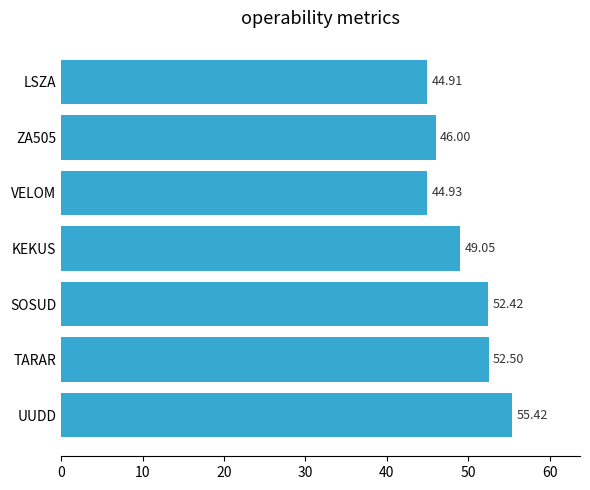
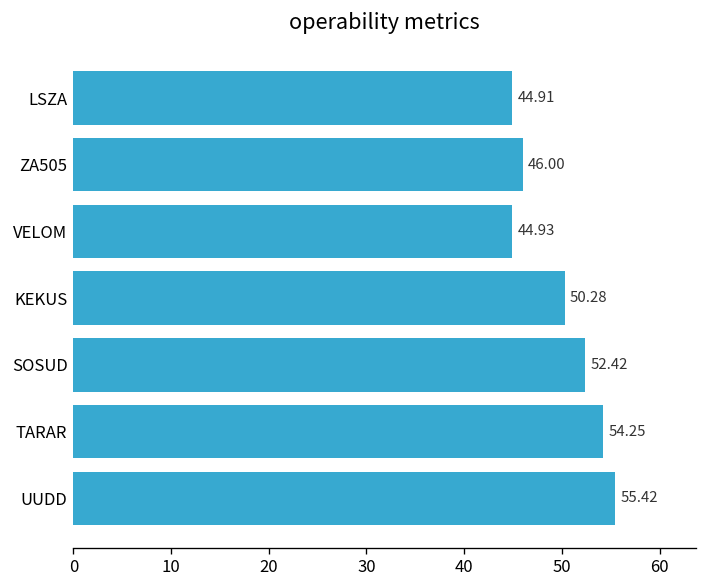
KEKUS: 49.05 -> 50.28
TARAR: 52.50 -> 54.25
